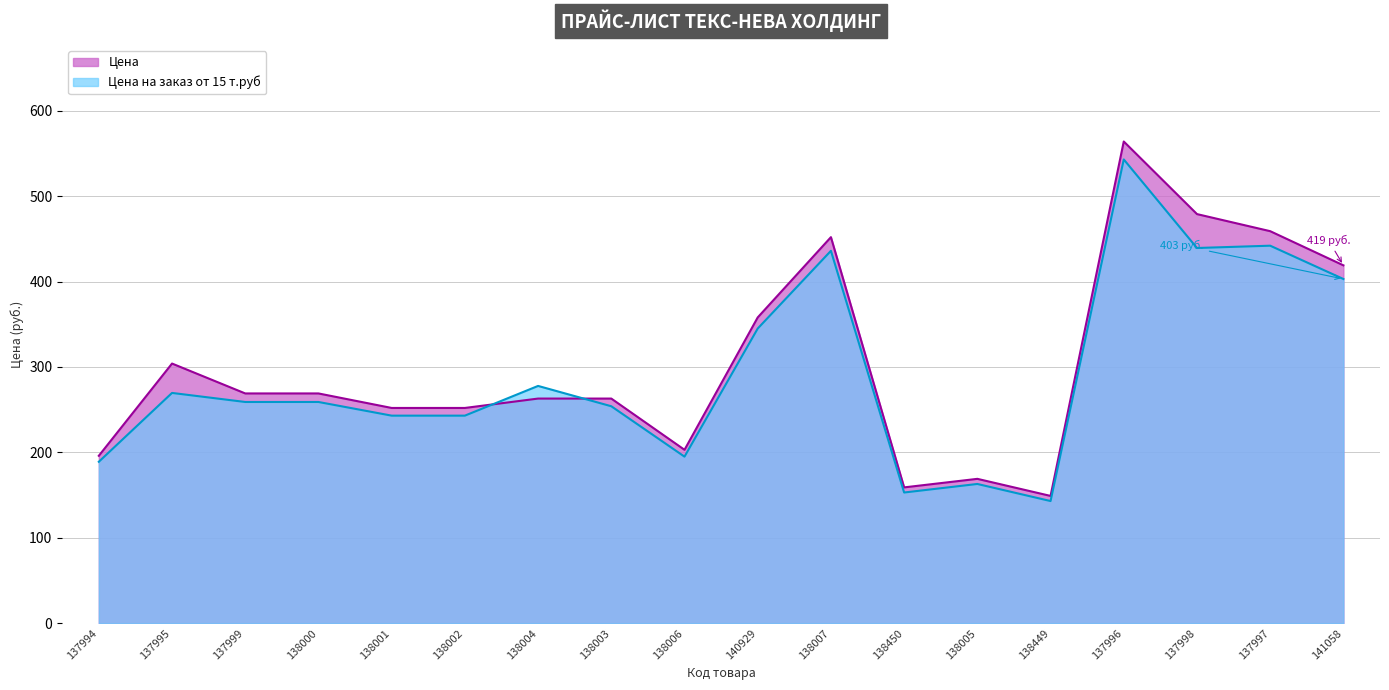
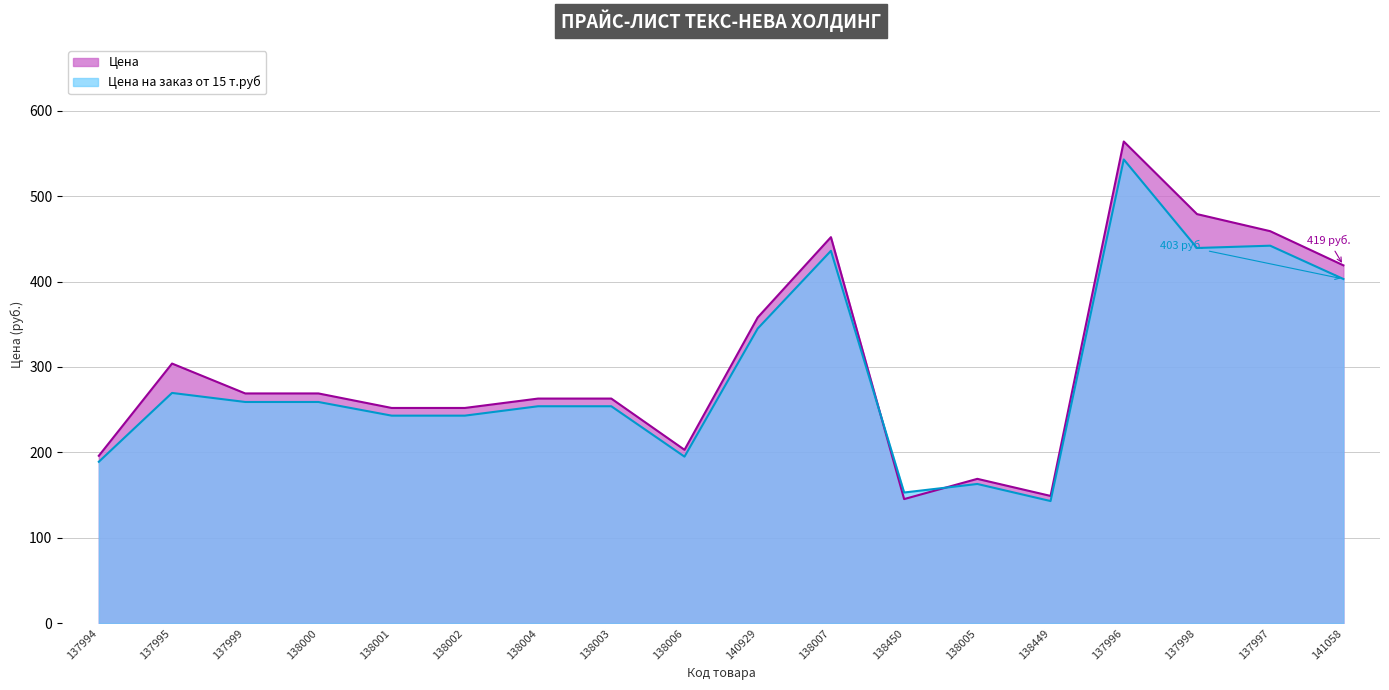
Цена на заказ от 15 т.руб, 138004: 280 -> 250
Цена, 138450: 160 -> 150
